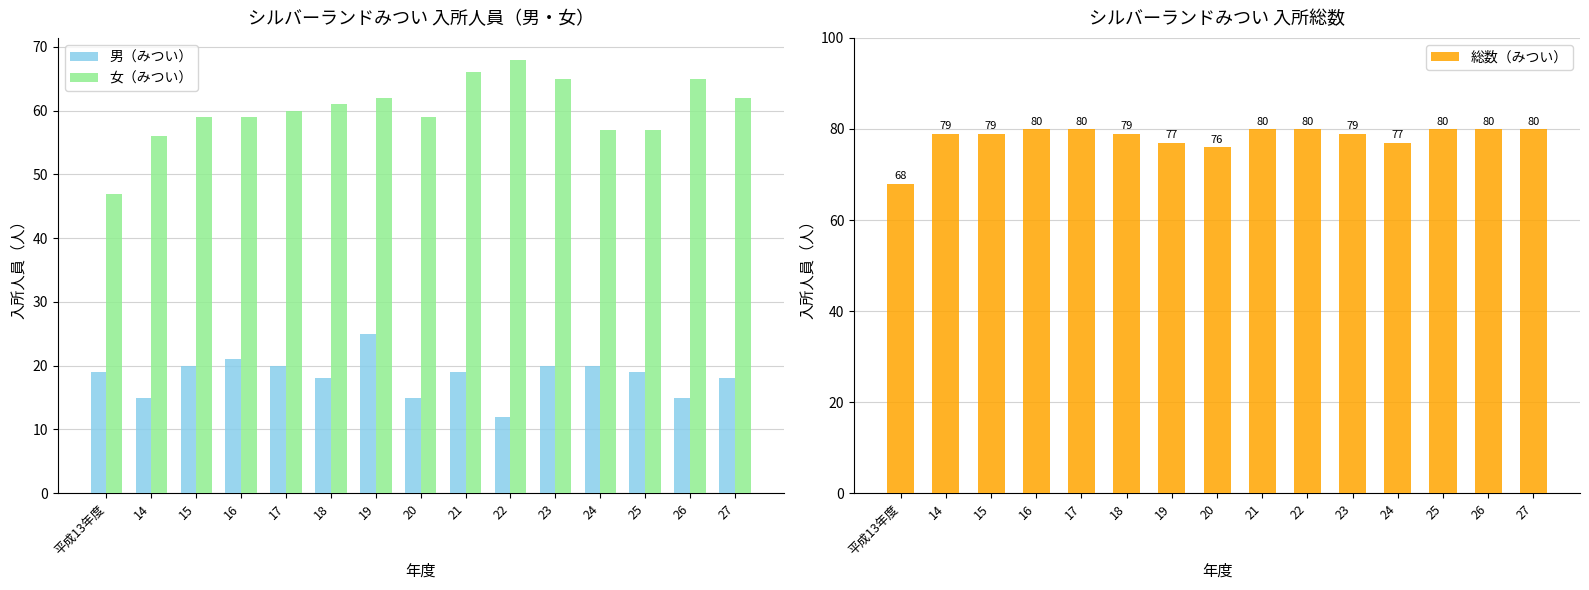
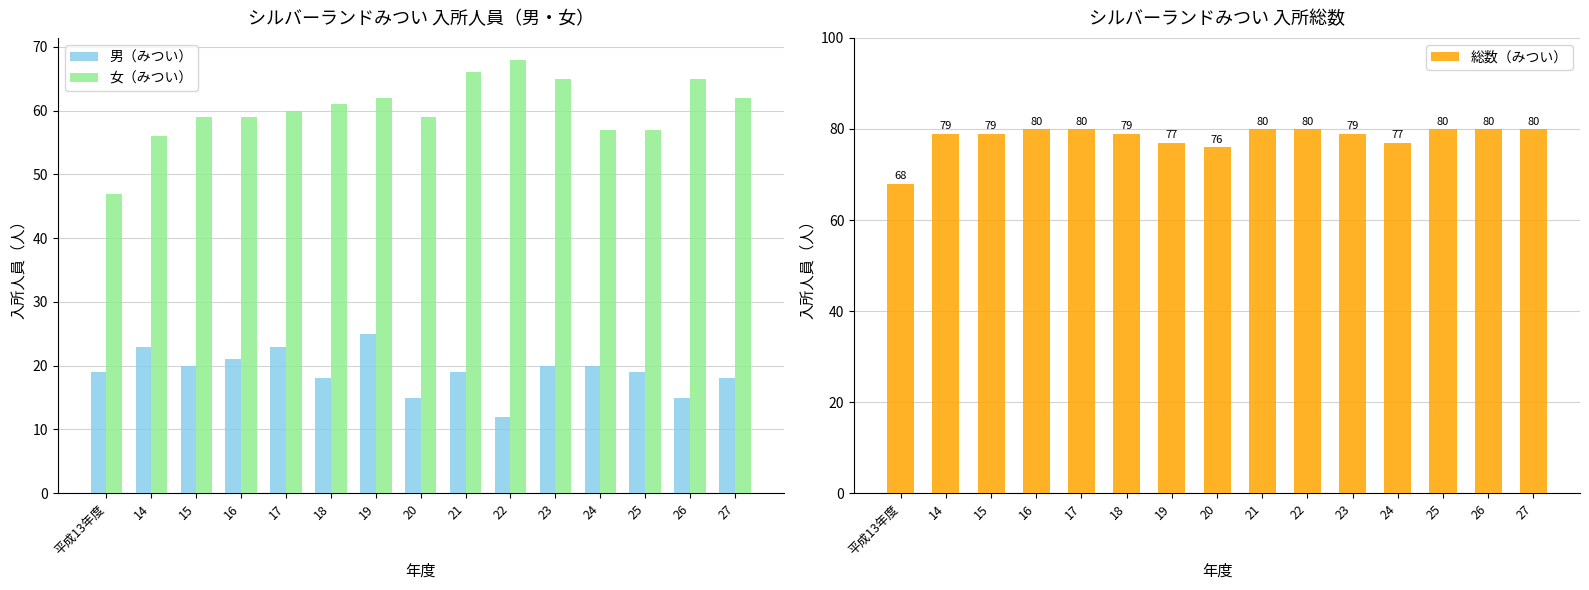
シルバーランドみつい 入所人員（男・女）, 男（みつい）, 14: 15 -> 23
シルバーランドみつい 入所人員（男・女）, 男（みつい）, 17: 20 -> 23
